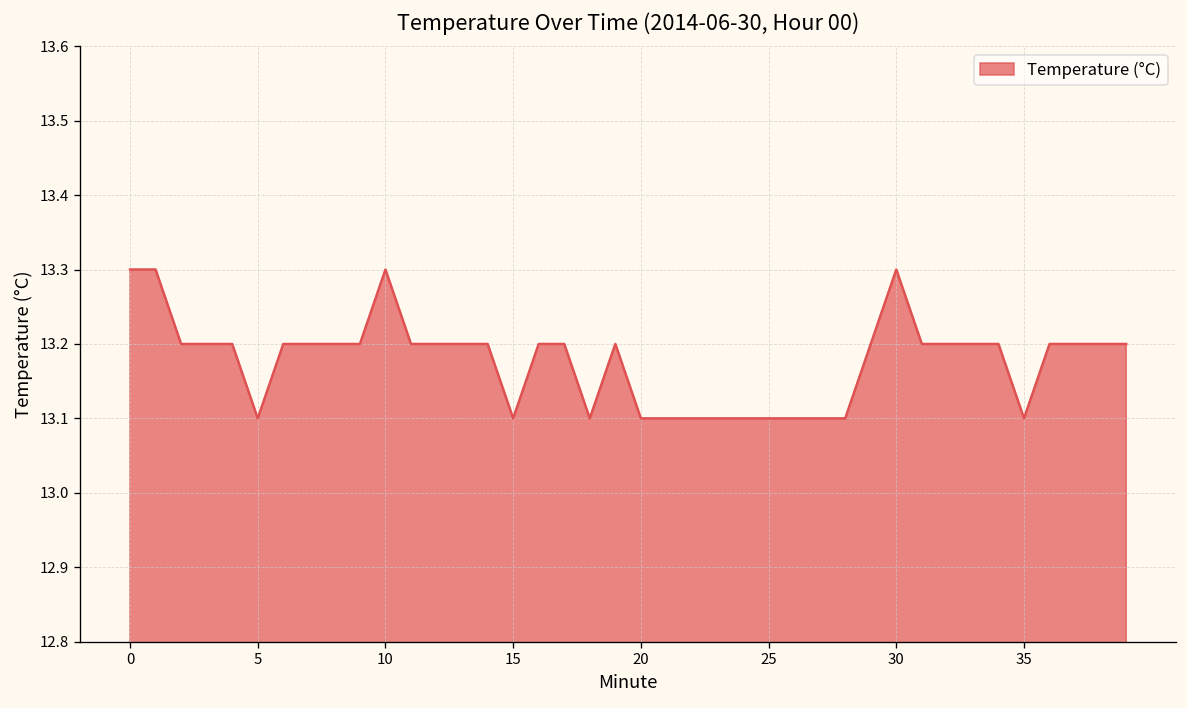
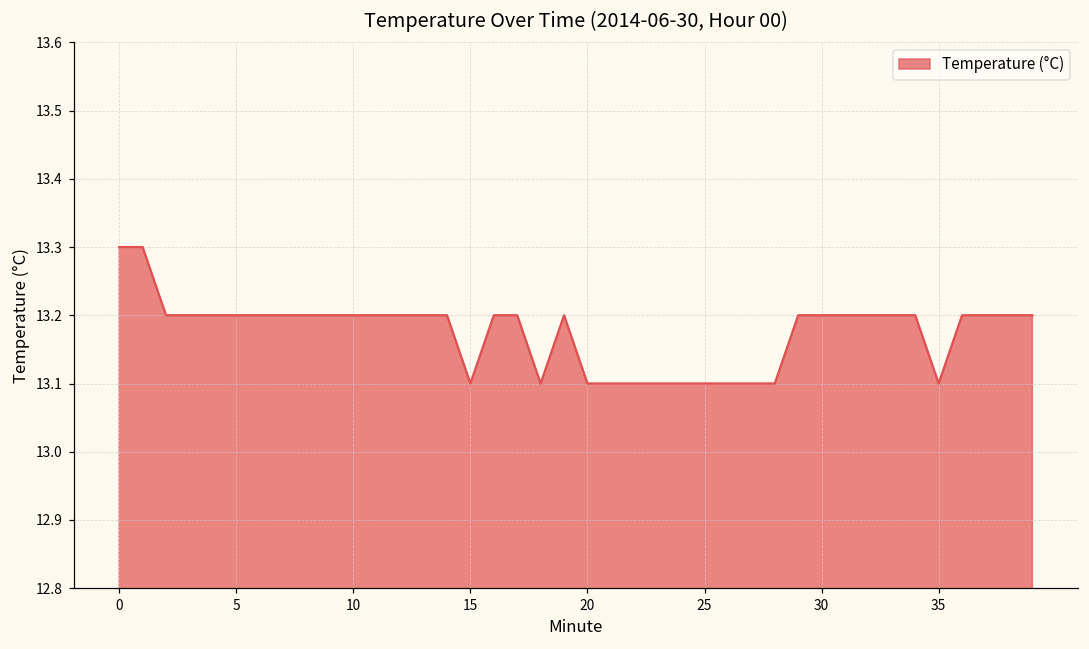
5: 13.1 -> 13.2
10: 13.3 -> 13.2
30: 13.3 -> 13.2
